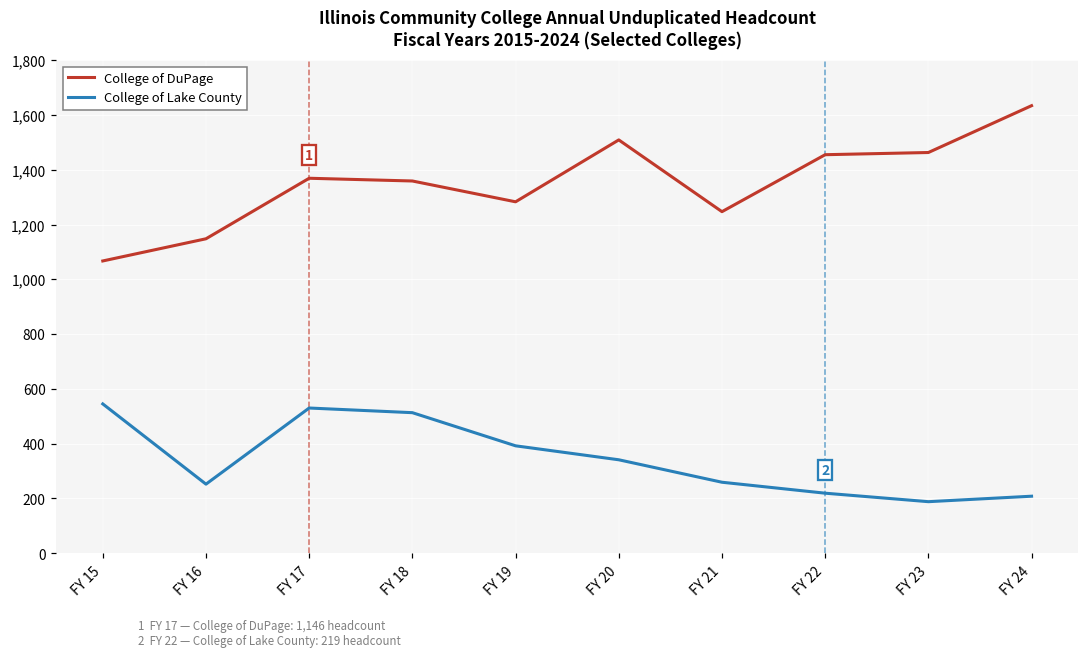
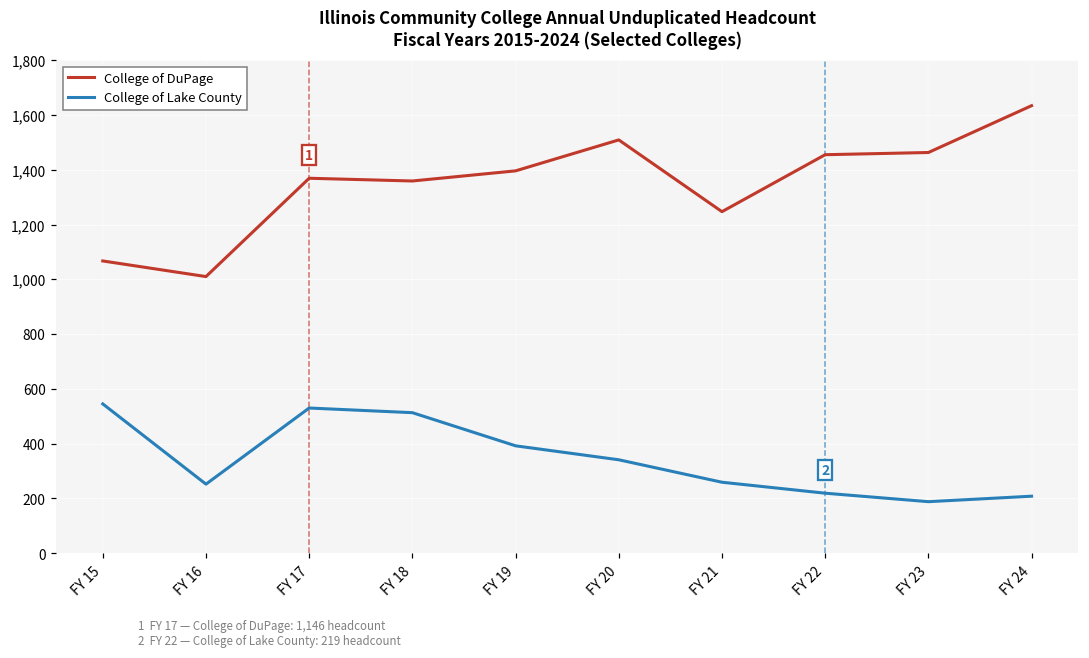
College of DuPage, FY 16: 1,150 -> 1,010
College of DuPage, FY 19: 1,280 -> 1,400
